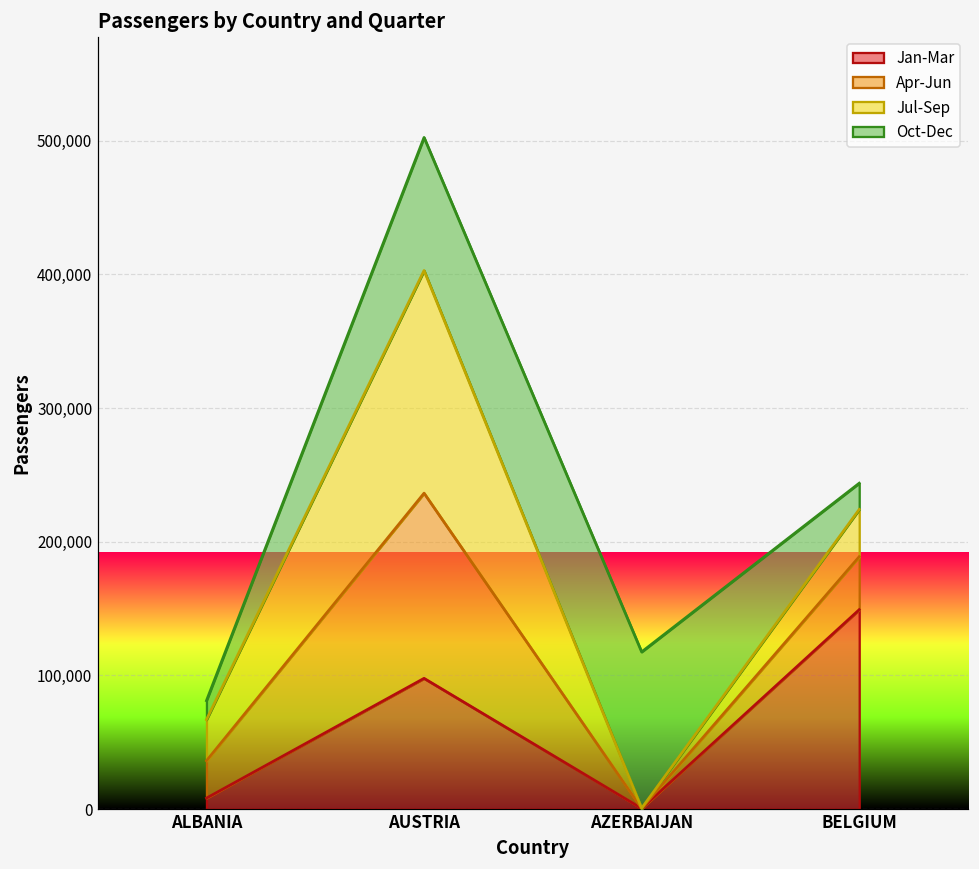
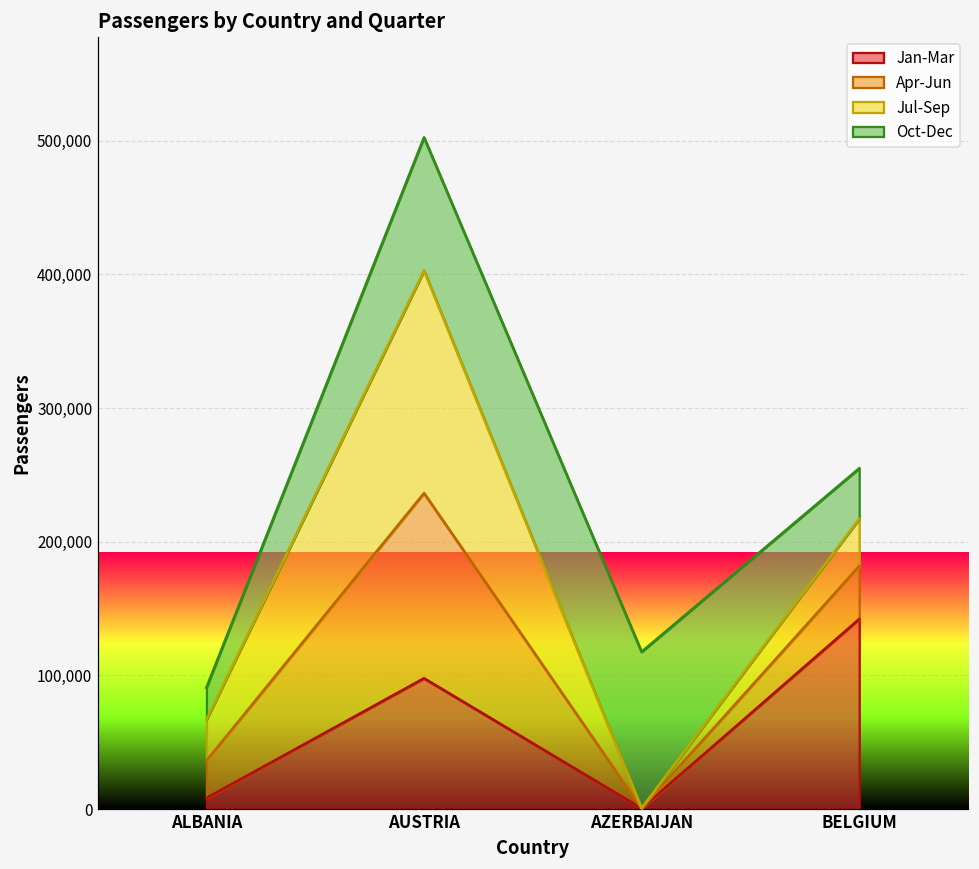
Oct-Dec, ALBANIA: 14,000 -> 24,000
Jan-Mar, BELGIUM: 149,000 -> 142,000
Oct-Dec, BELGIUM: 20,000 -> 38,000
